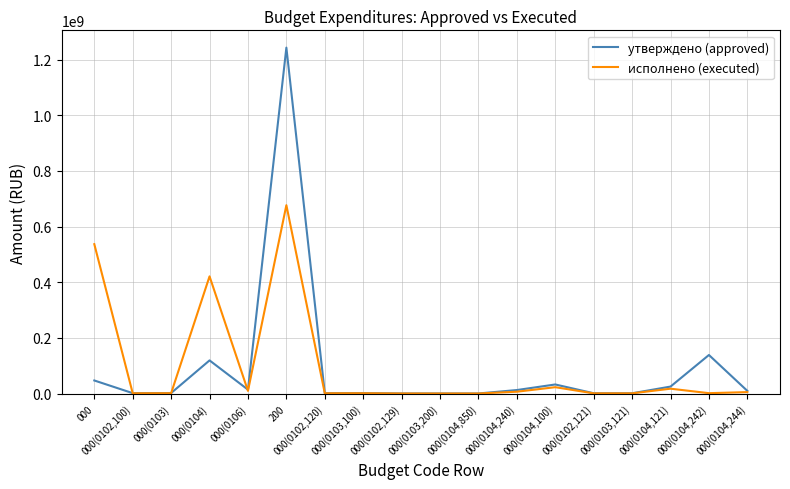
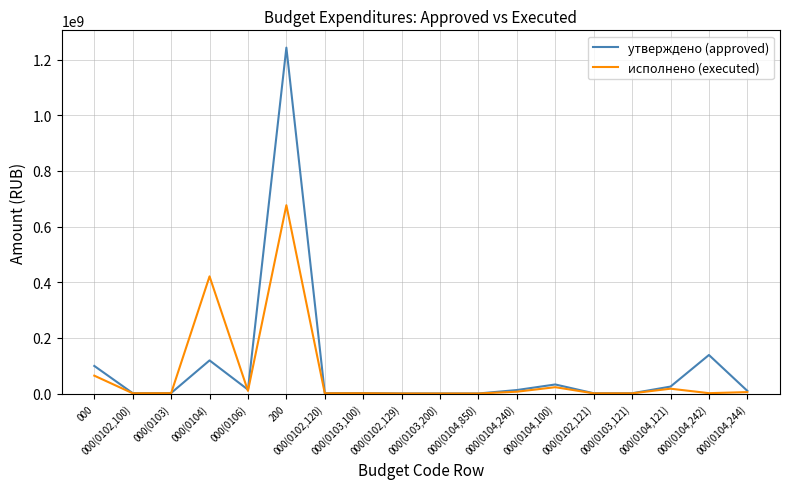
утверждено (approved), 000: 50000000 -> 100000000
исполнено (executed), 000: 540000000 -> 60000000
